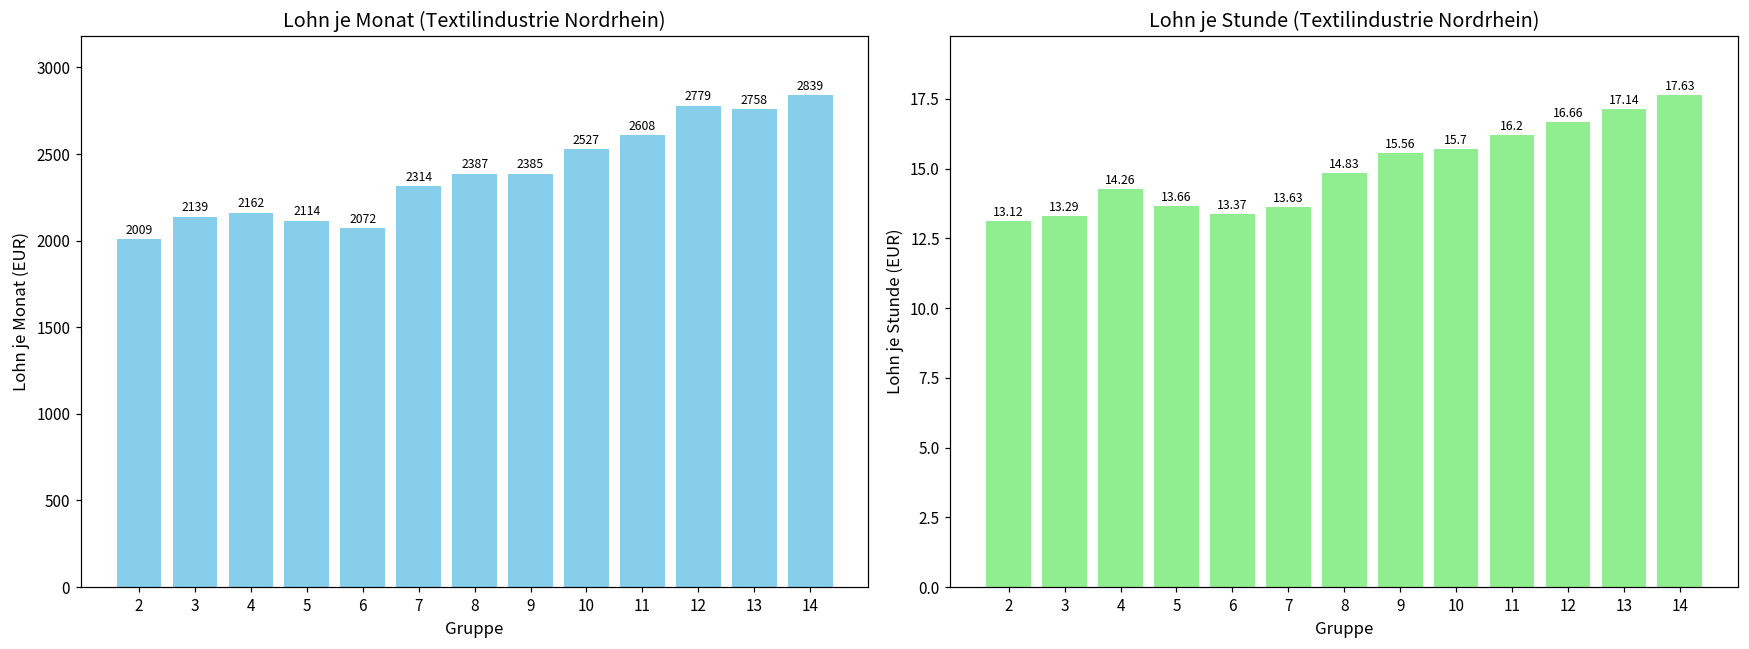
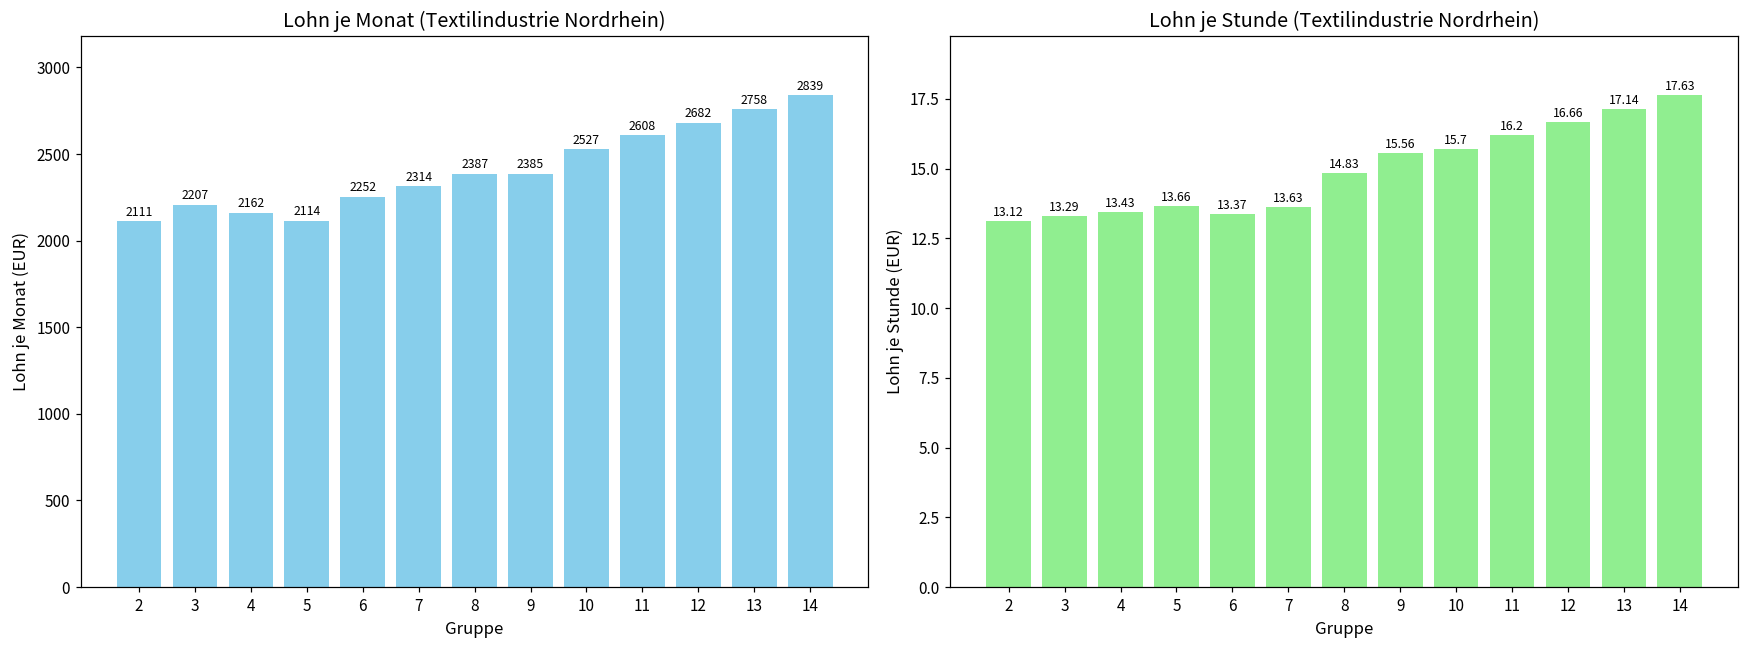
Lohn je Monat (Textilindustrie Nordrhein), 2: 2009 -> 2111
Lohn je Monat (Textilindustrie Nordrhein), 3: 2139 -> 2207
Lohn je Monat (Textilindustrie Nordrhein), 6: 2072 -> 2252
Lohn je Monat (Textilindustrie Nordrhein), 12: 2779 -> 2682
Lohn je Stunde (Textilindustrie Nordrhein), 4: 14.26 -> 13.43
